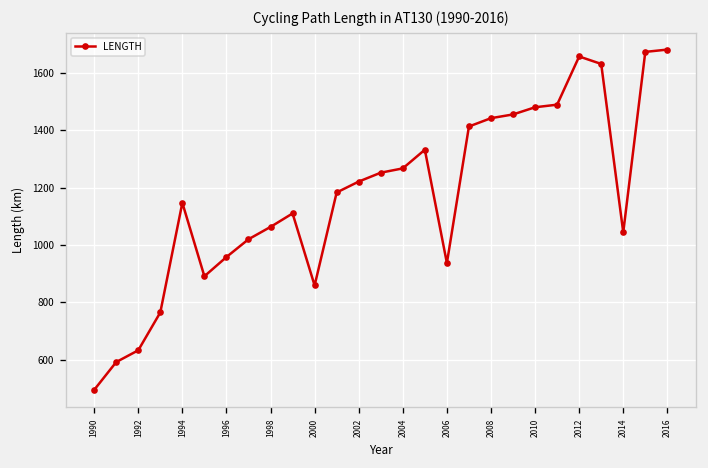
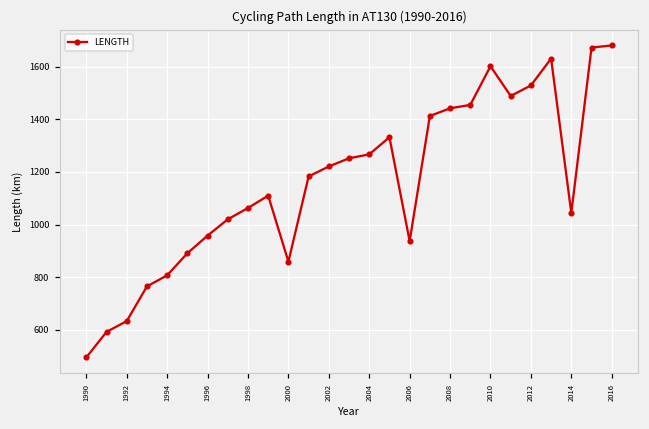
1994: 1150 -> 810
2010: 1480 -> 1600
2012: 1660 -> 1530
